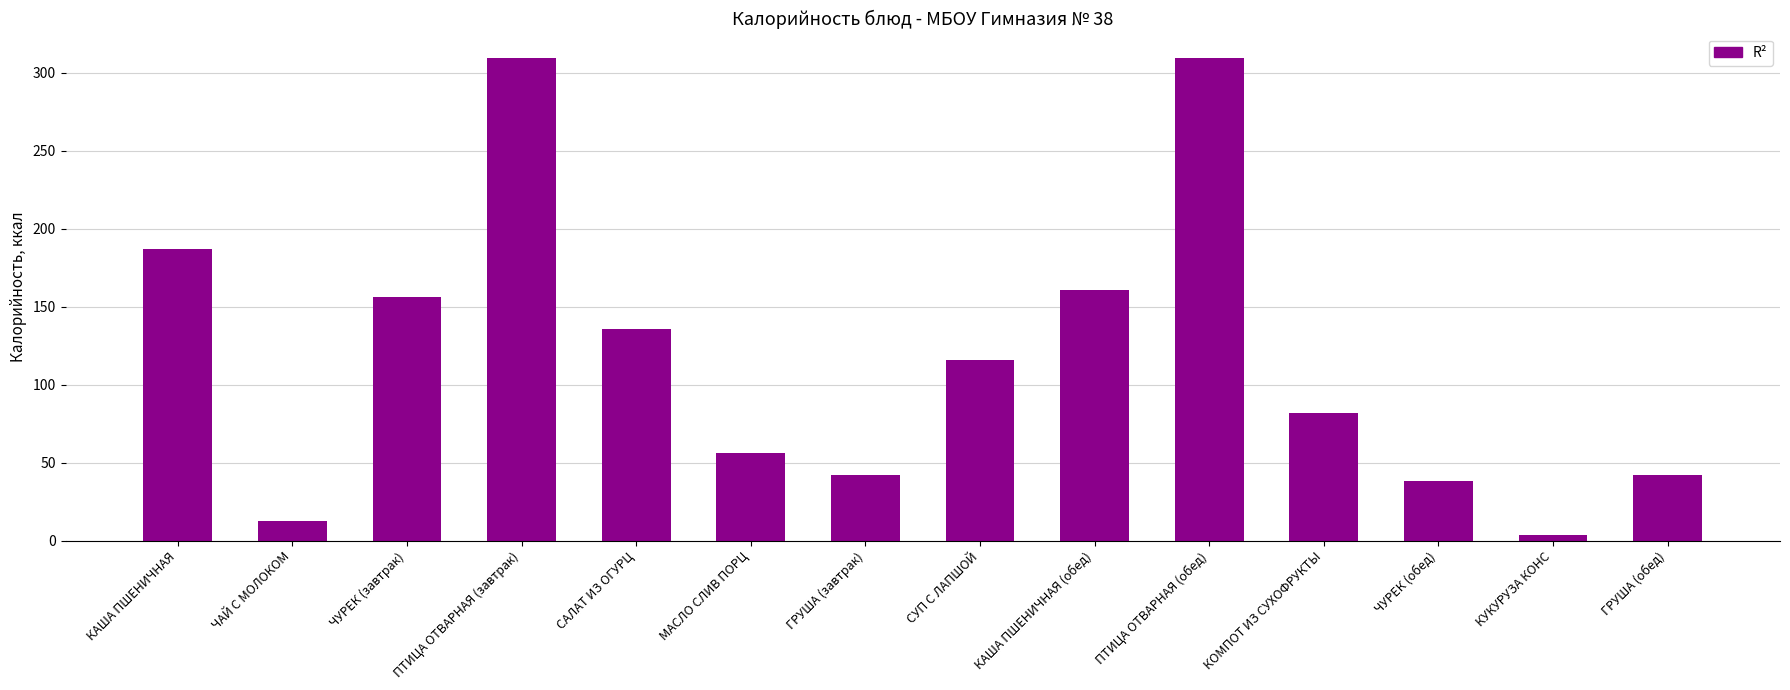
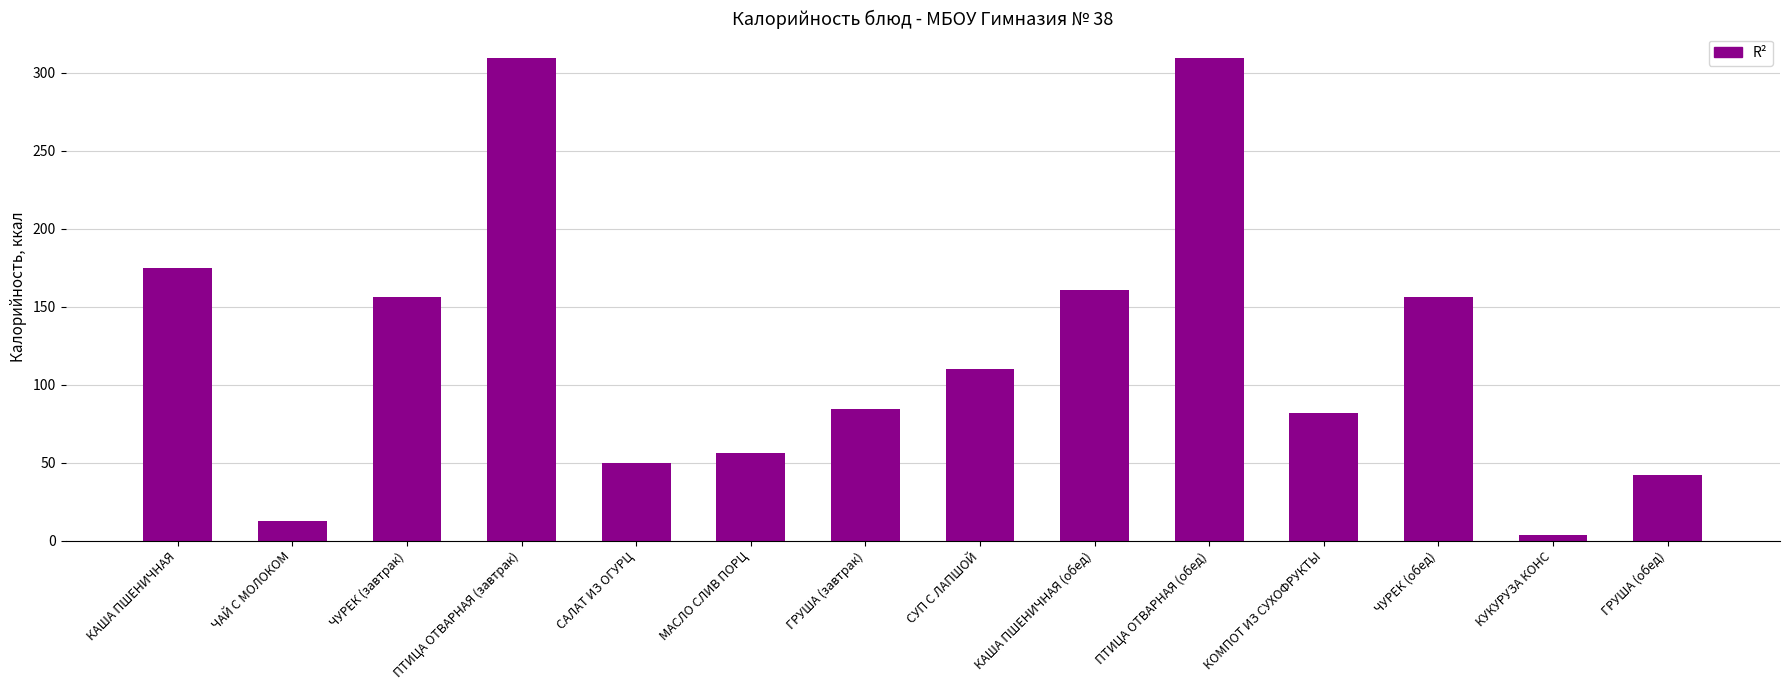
КАША ПШЕНИЧНАЯ: 187 -> 175
САЛАТ ИЗ ОГУРЦ: 136 -> 49
ГРУША (завтрак): 42 -> 84
СУП С ЛАПШОЙ: 116 -> 110
ЧУРЕК (обед): 38 -> 156
